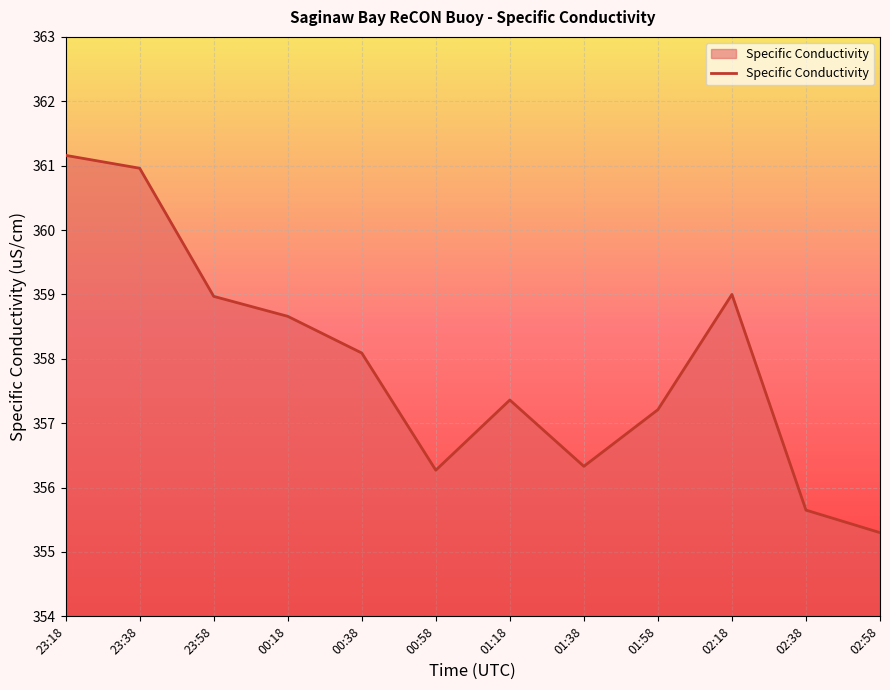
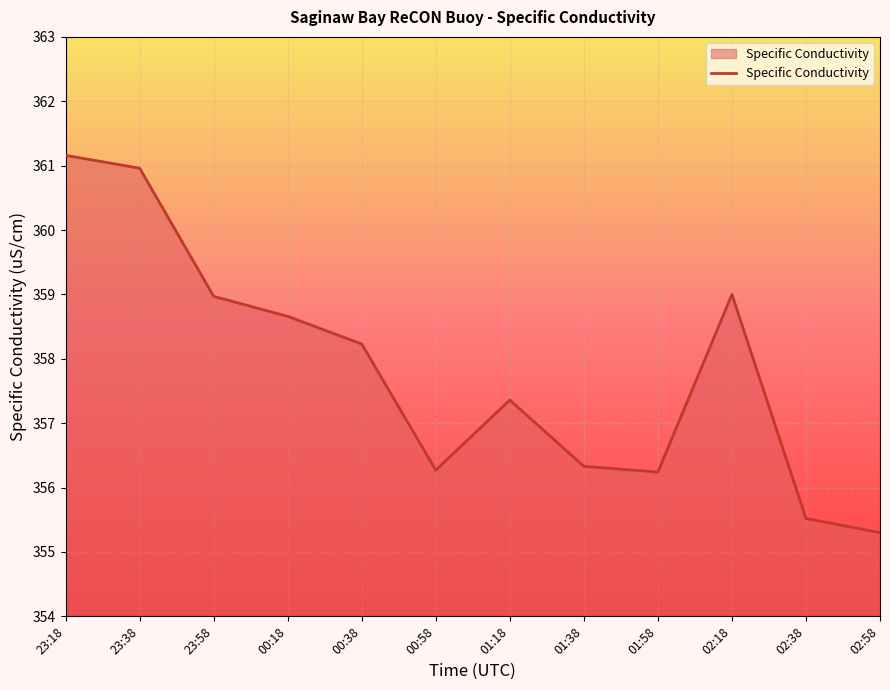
00:38: 358.1 -> 358.2
01:58: 357.2 -> 356.2
02:38: 355.7 -> 355.5
